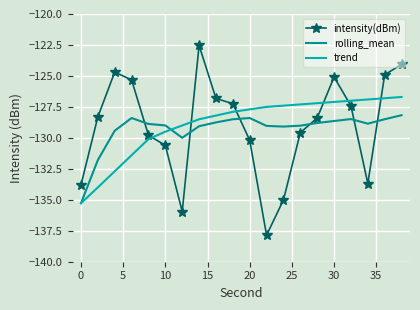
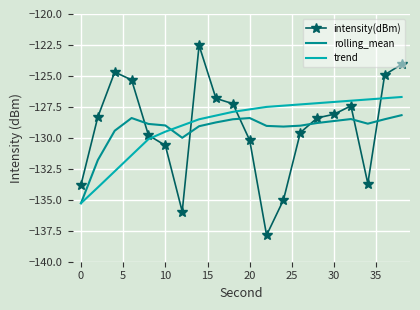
intensity(dBm), 30: -125.1 -> -128.1
